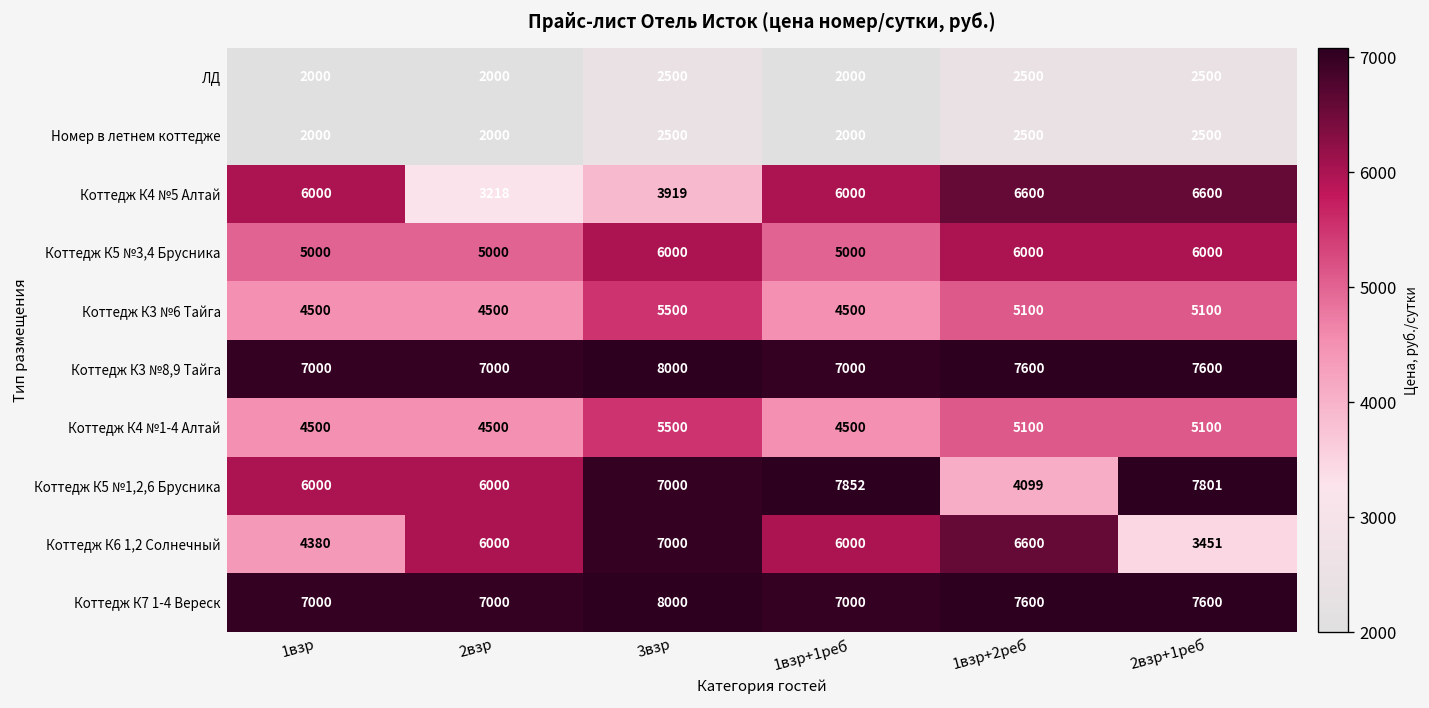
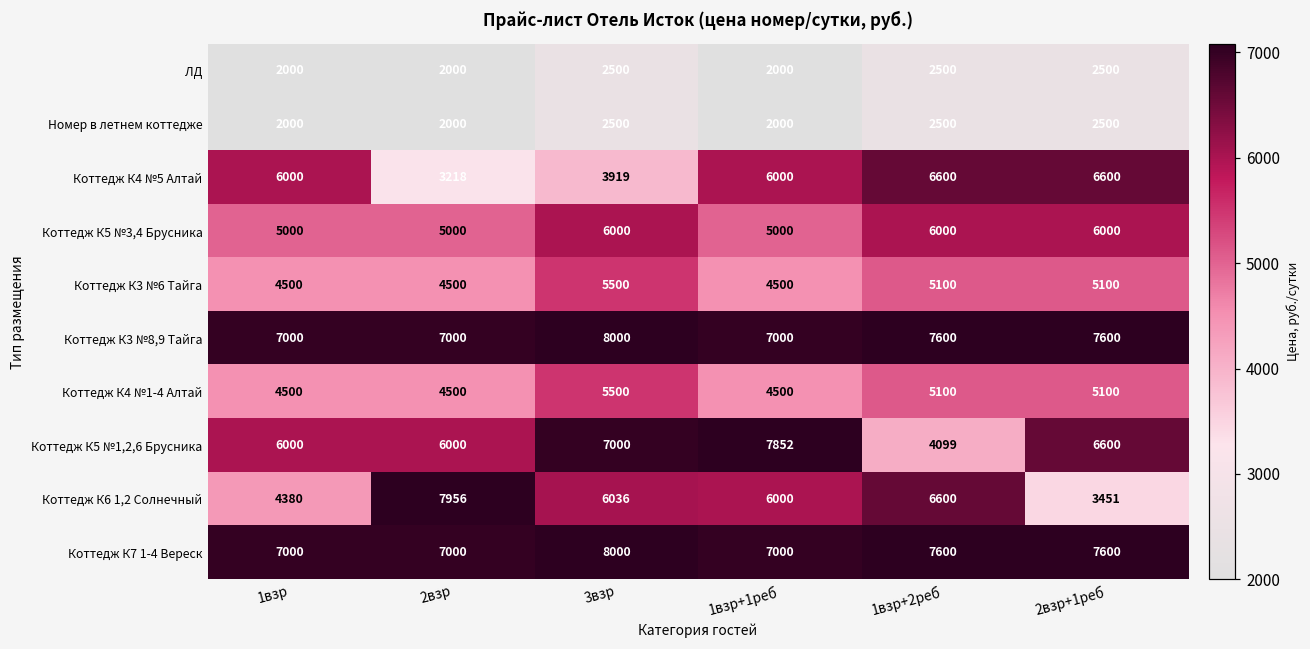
Коттедж К5 №1,2,6 Брусника, 2взр+1реб: 7801 -> 6600
Коттедж К6 1,2 Солнечный, 2взр: 6000 -> 7956
Коттедж К6 1,2 Солнечный, 3взр: 7000 -> 6036
